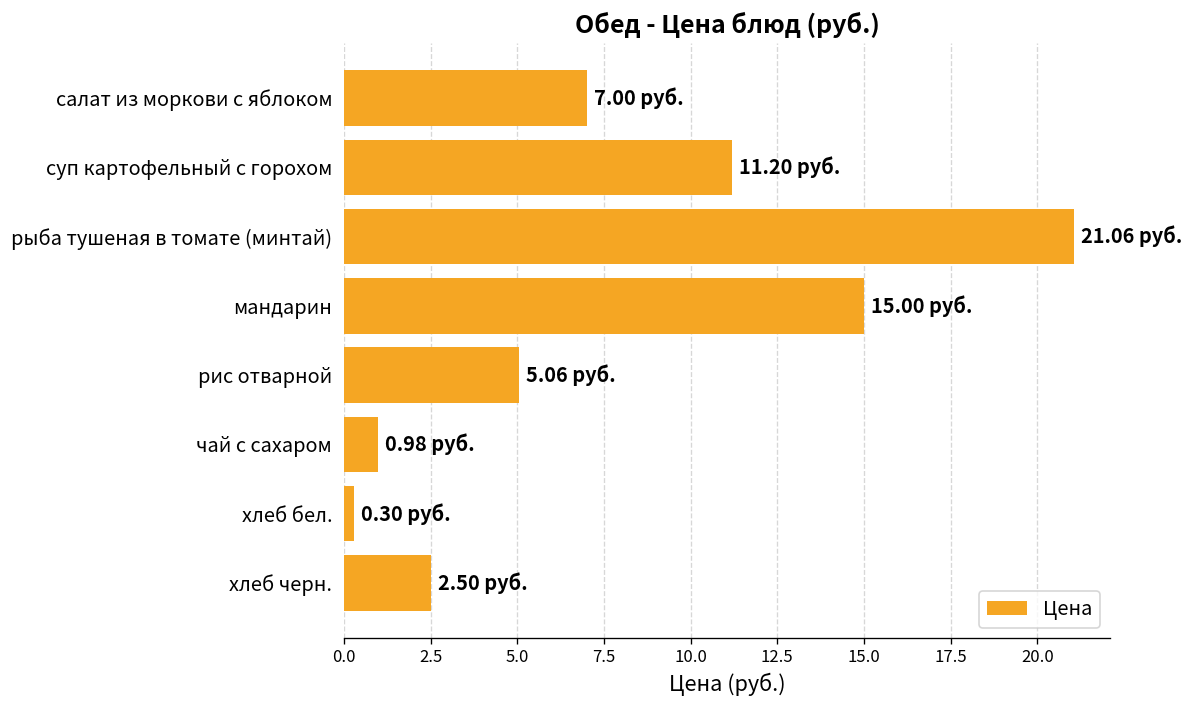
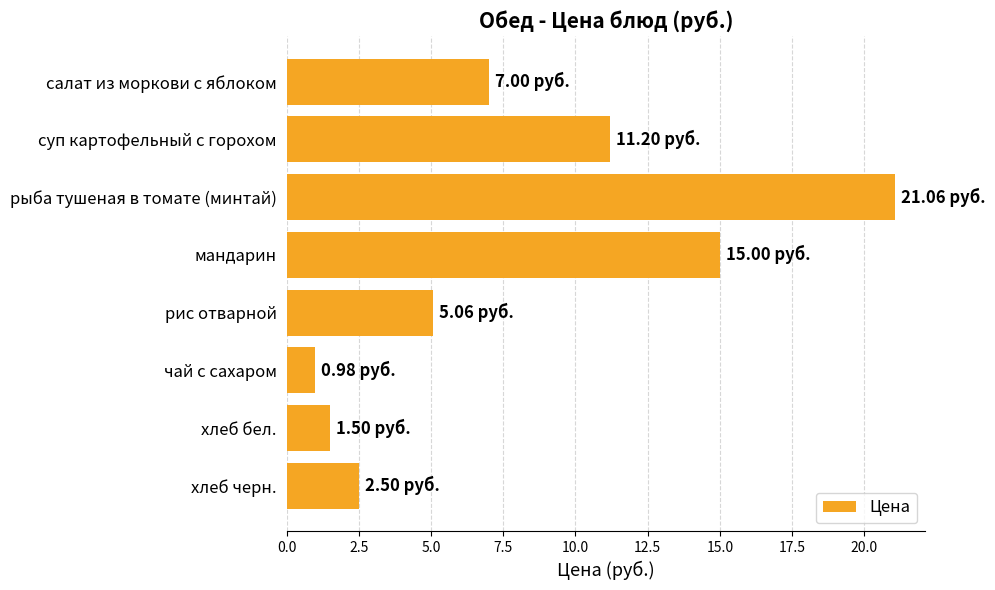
хлеб бел.: 0.30 -> 1.50
